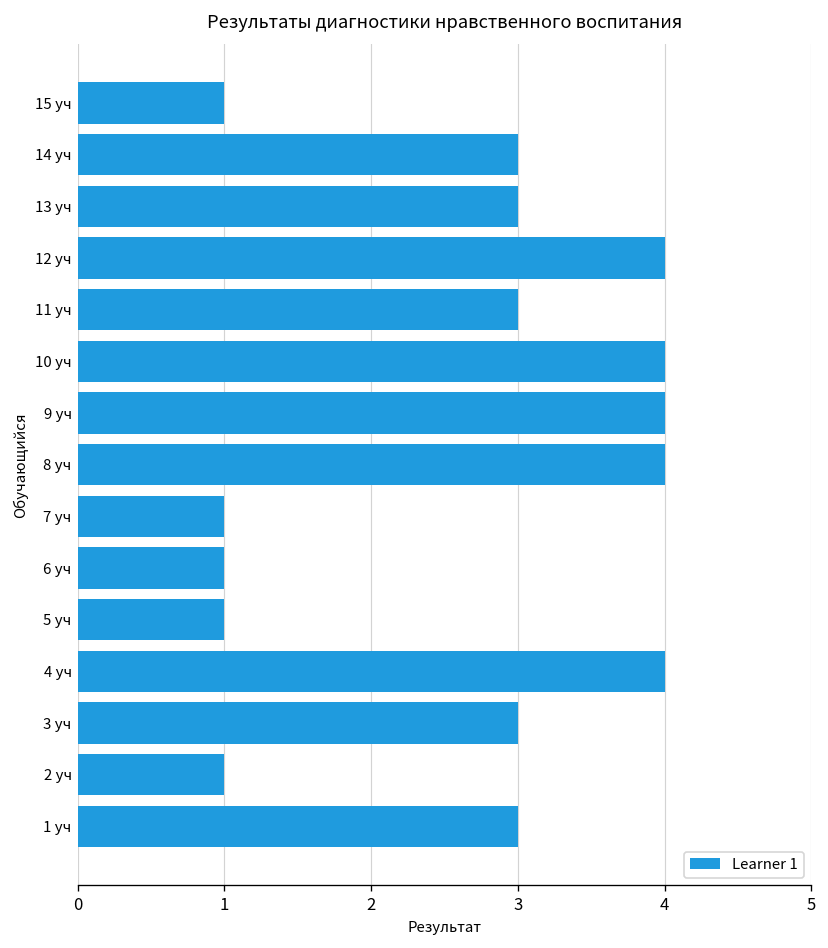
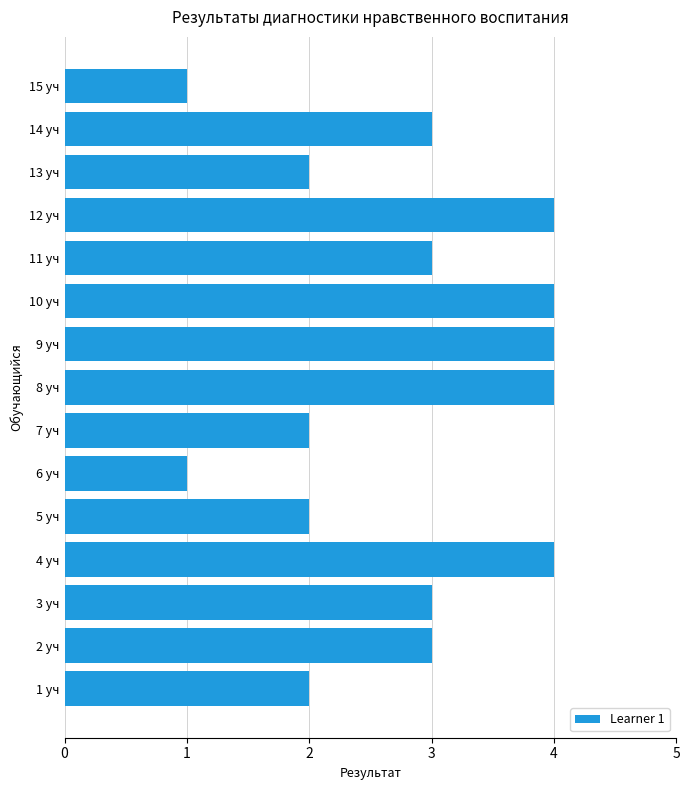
13 уч: 3 -> 2
7 уч: 1 -> 2
5 уч: 1 -> 2
2 уч: 1 -> 3
1 уч: 3 -> 2
